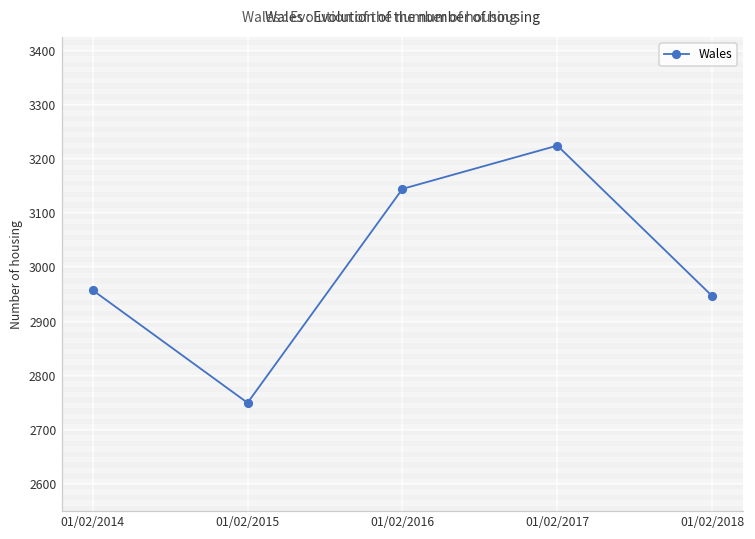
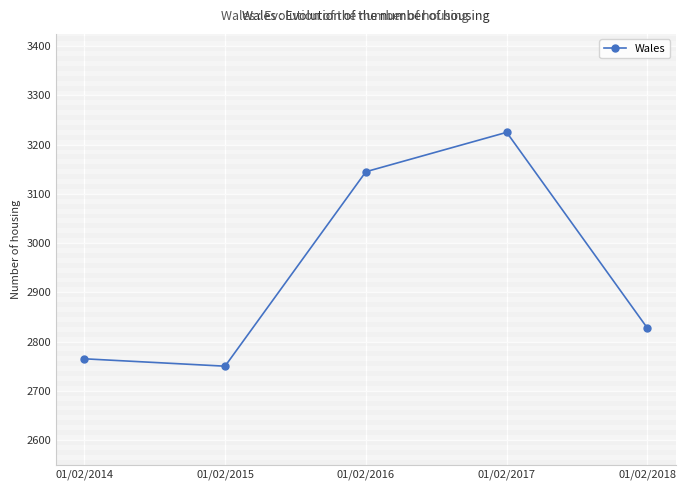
01/02/2014: 2960 -> 2770
01/02/2018: 2950 -> 2830
